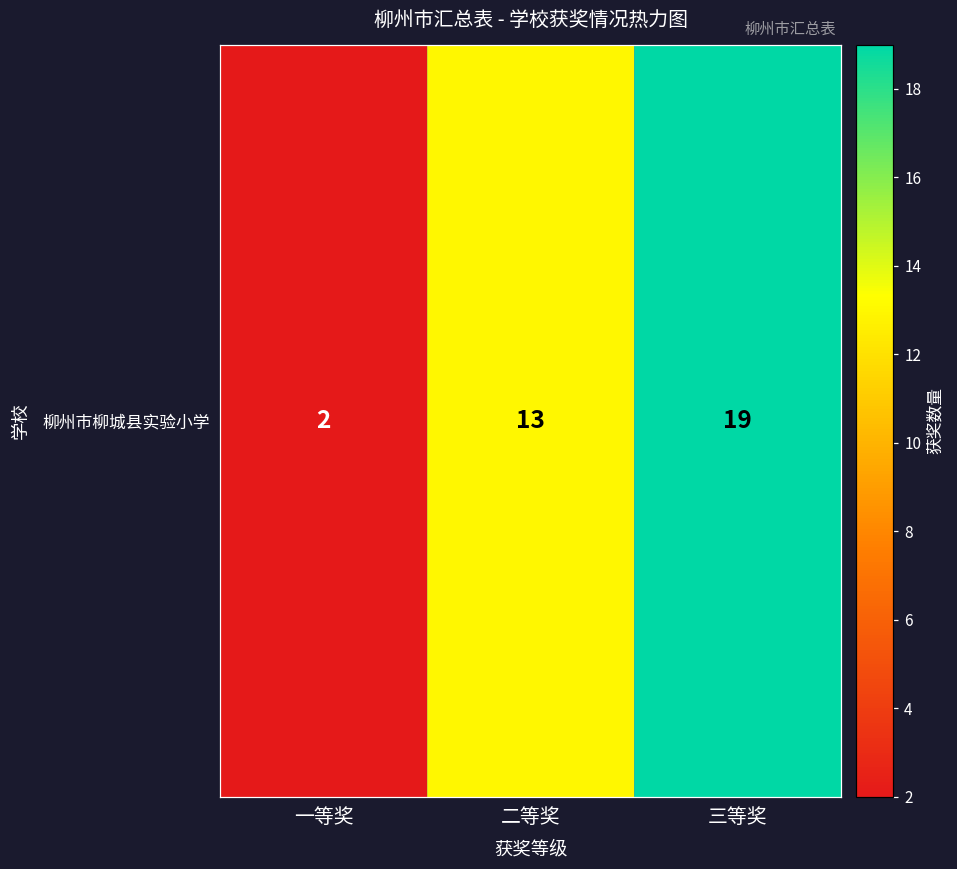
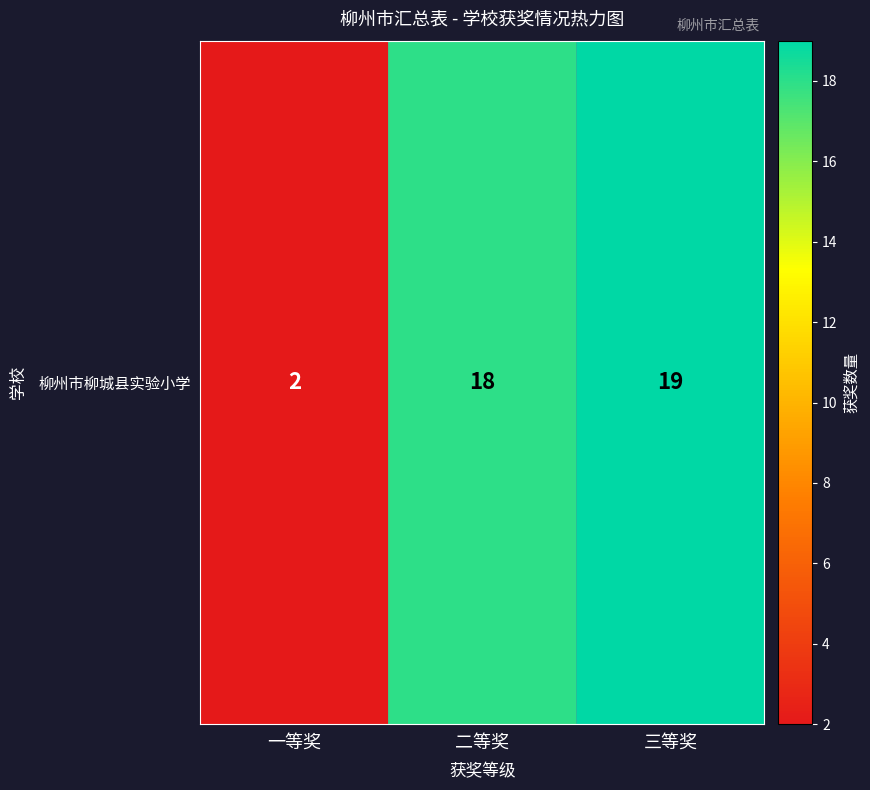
柳州市柳城县实验小学, 二等奖: 13 -> 18
